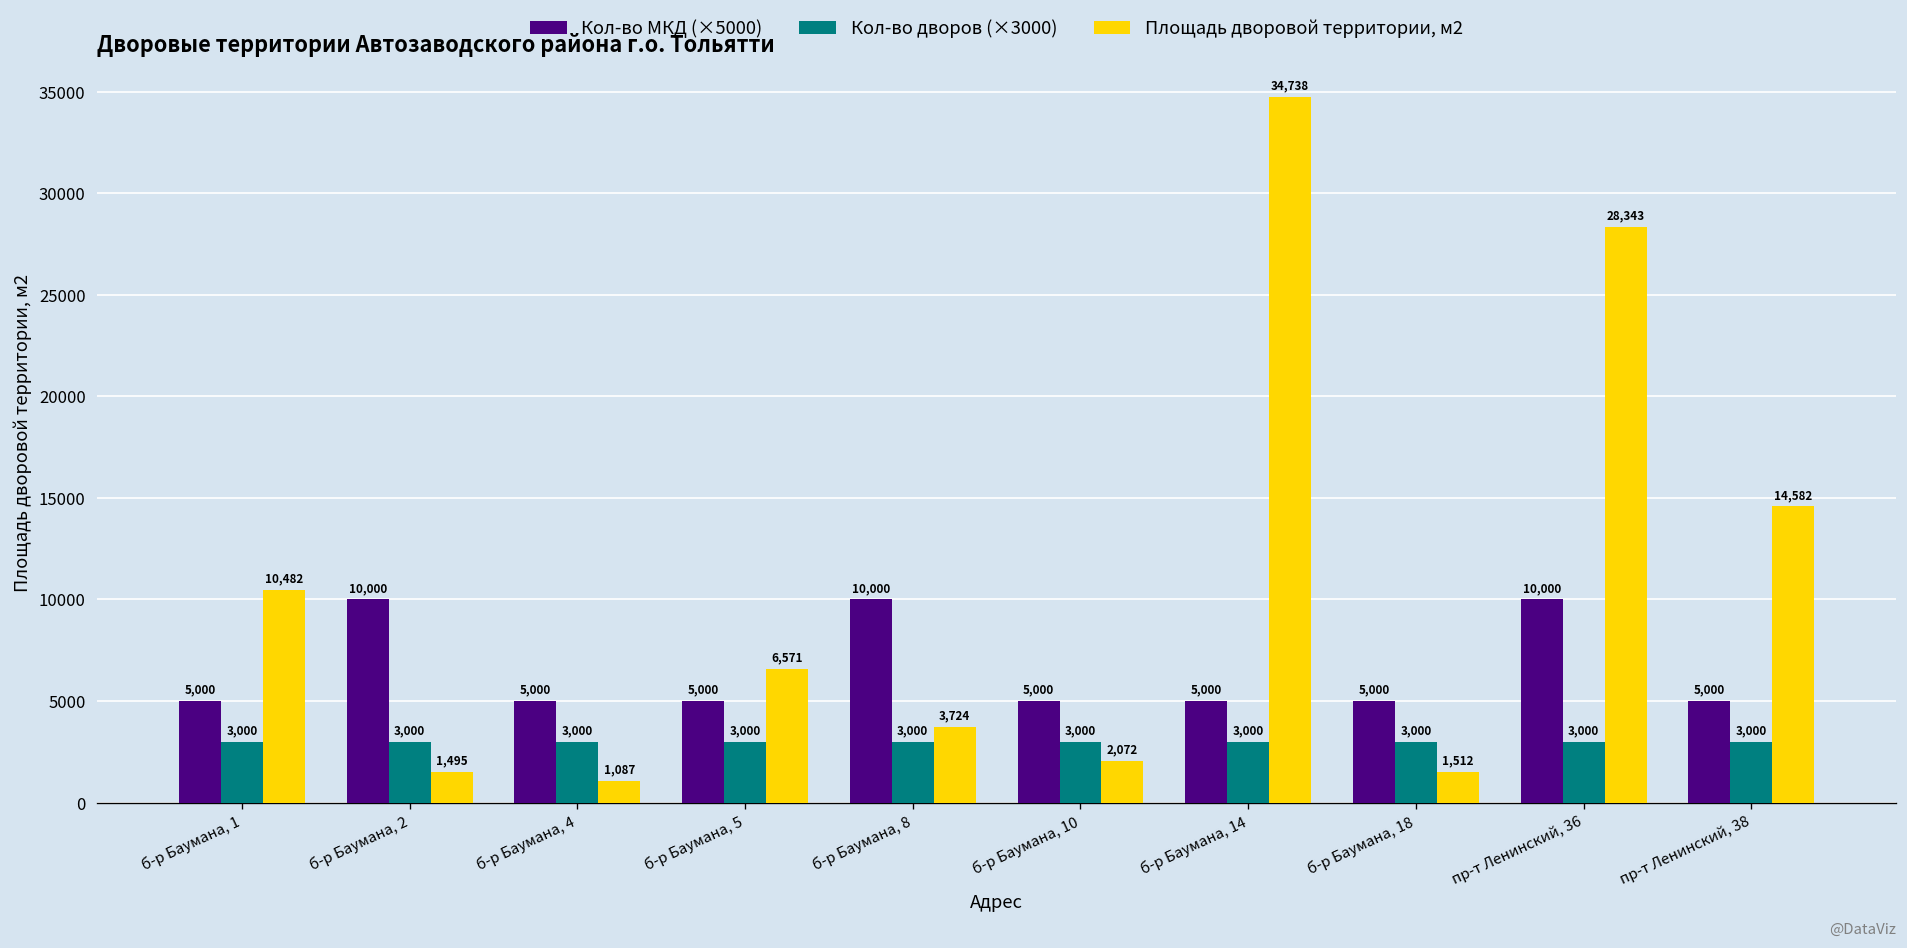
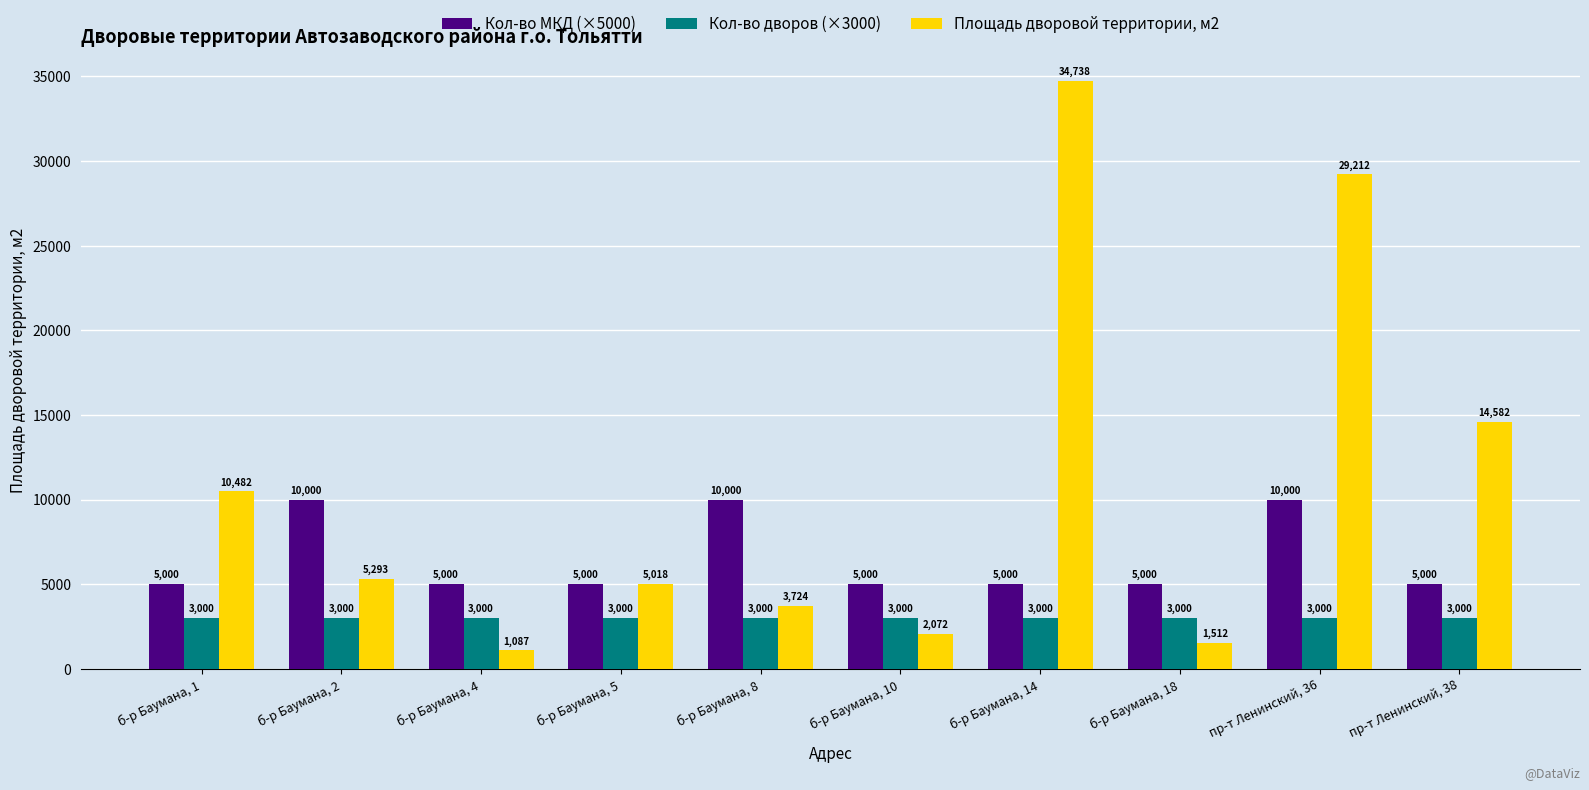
Площадь дворовой территории, м2, б-р Баумана, 2: 1,495 -> 5,293
Площадь дворовой территории, м2, б-р Баумана, 5: 6,571 -> 5,018
Площадь дворовой территории, м2, пр-т Ленинский, 36: 28,343 -> 29,212
